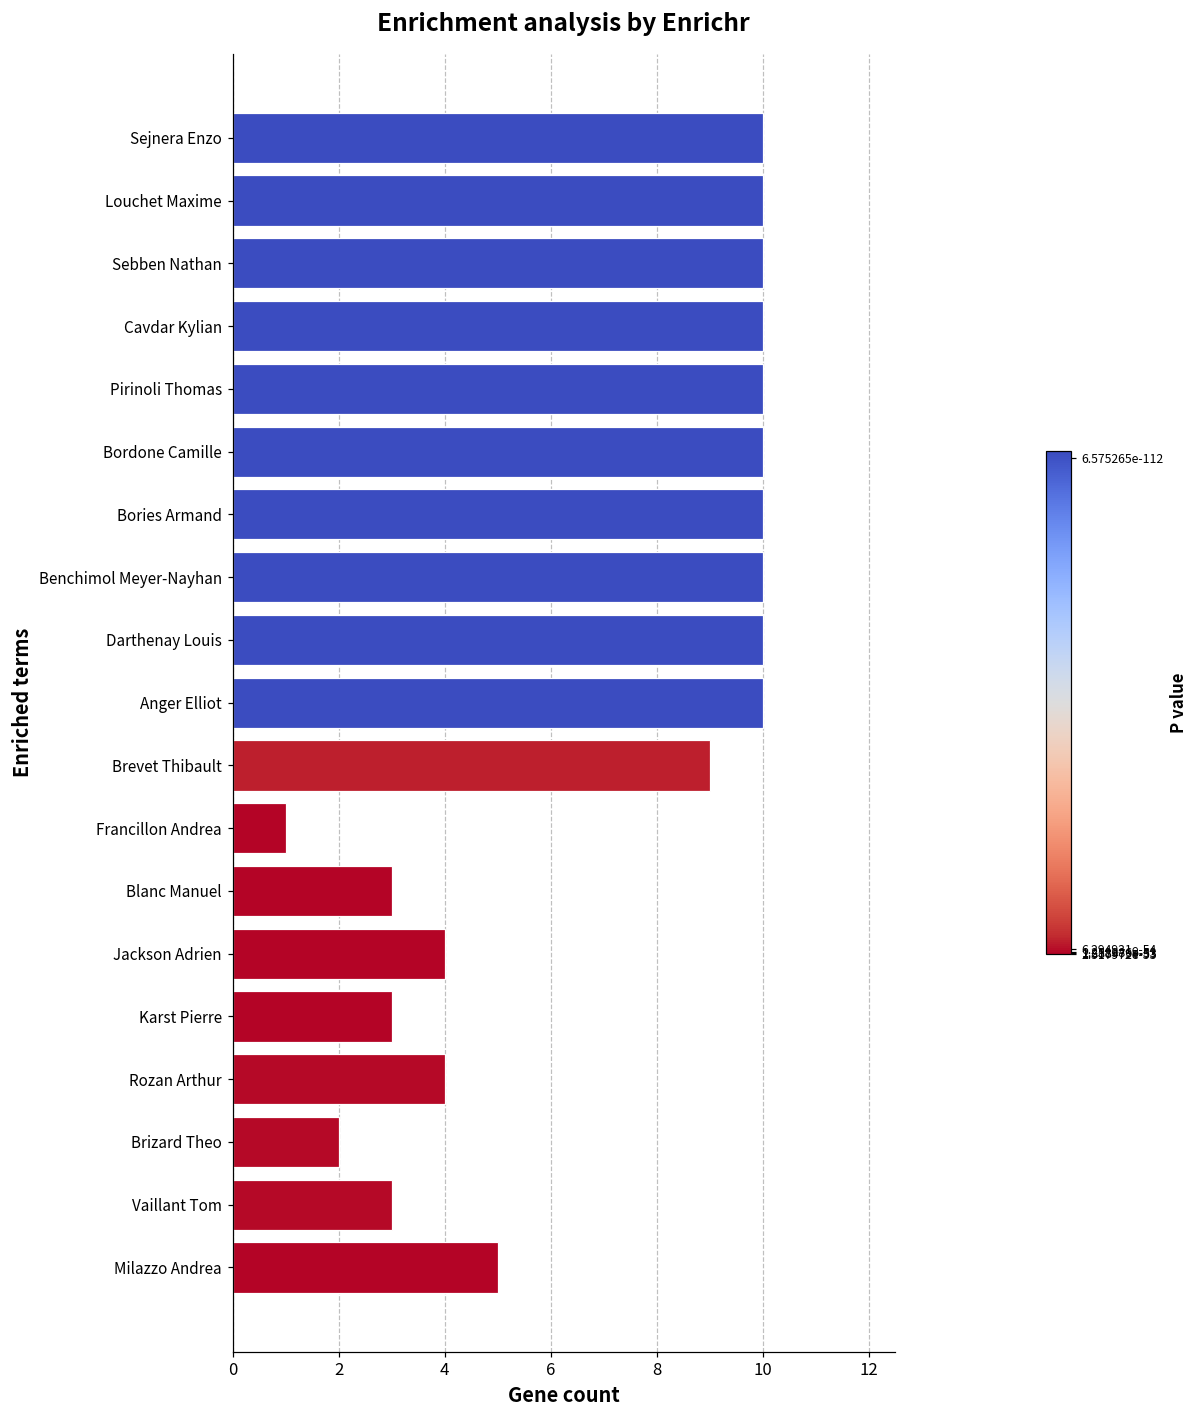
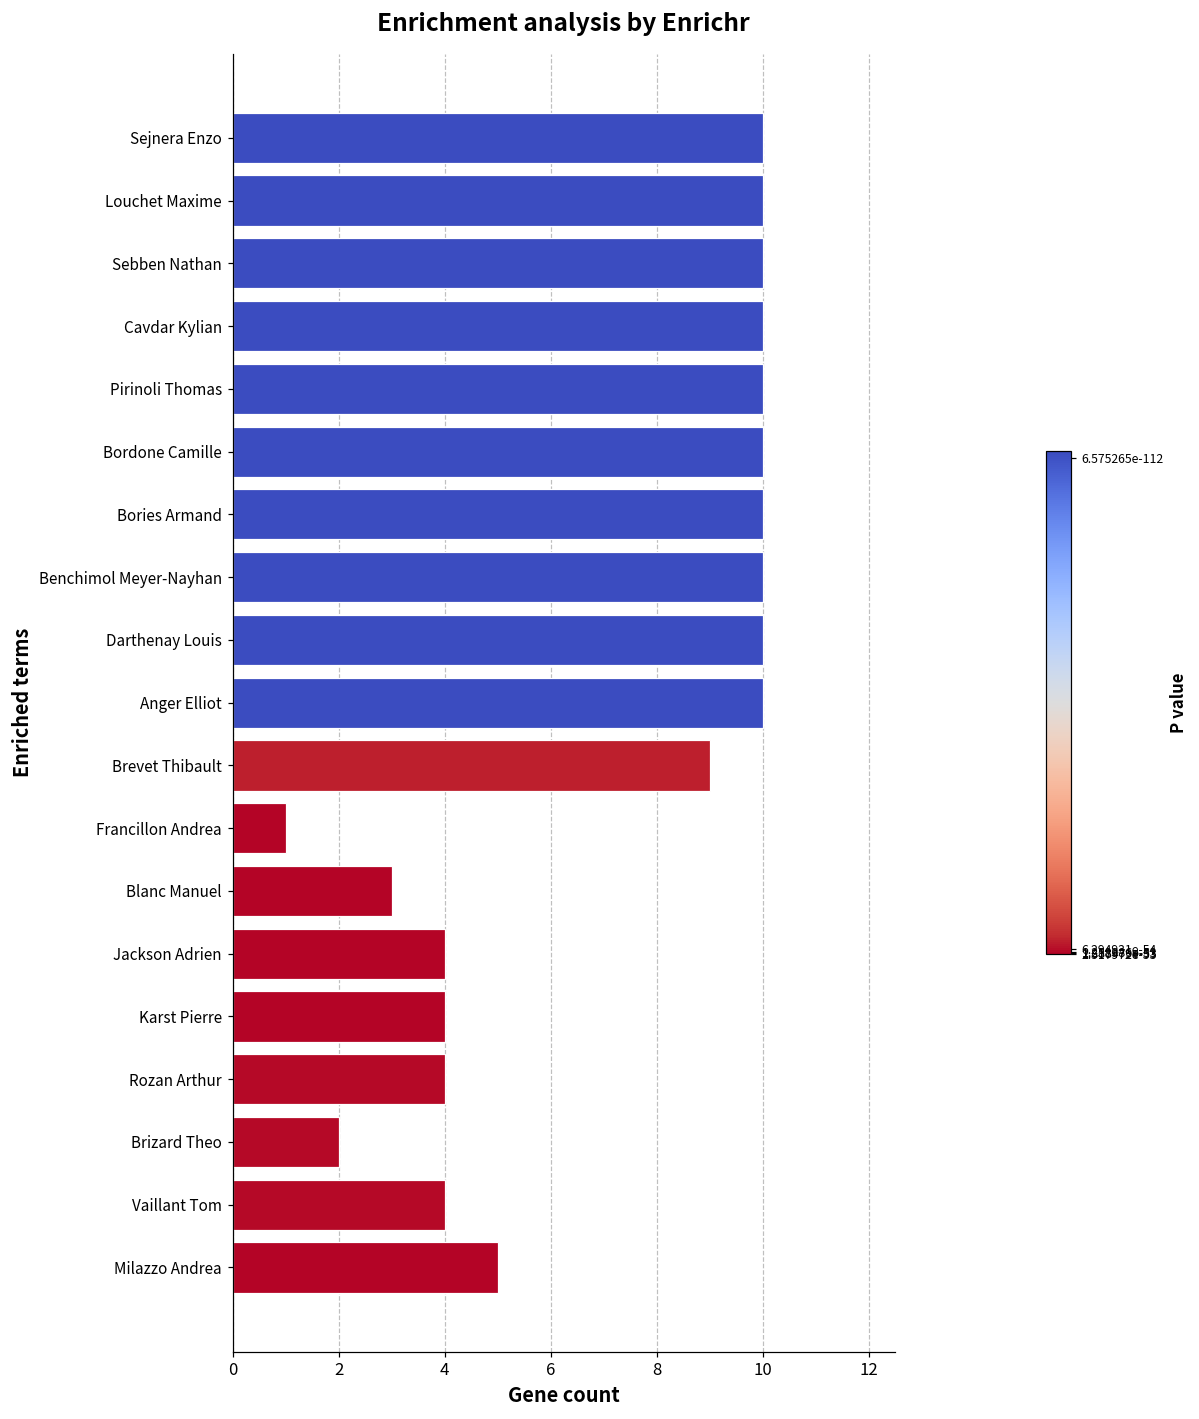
Karst Pierre: 3 -> 4
Vaillant Tom: 3 -> 4
